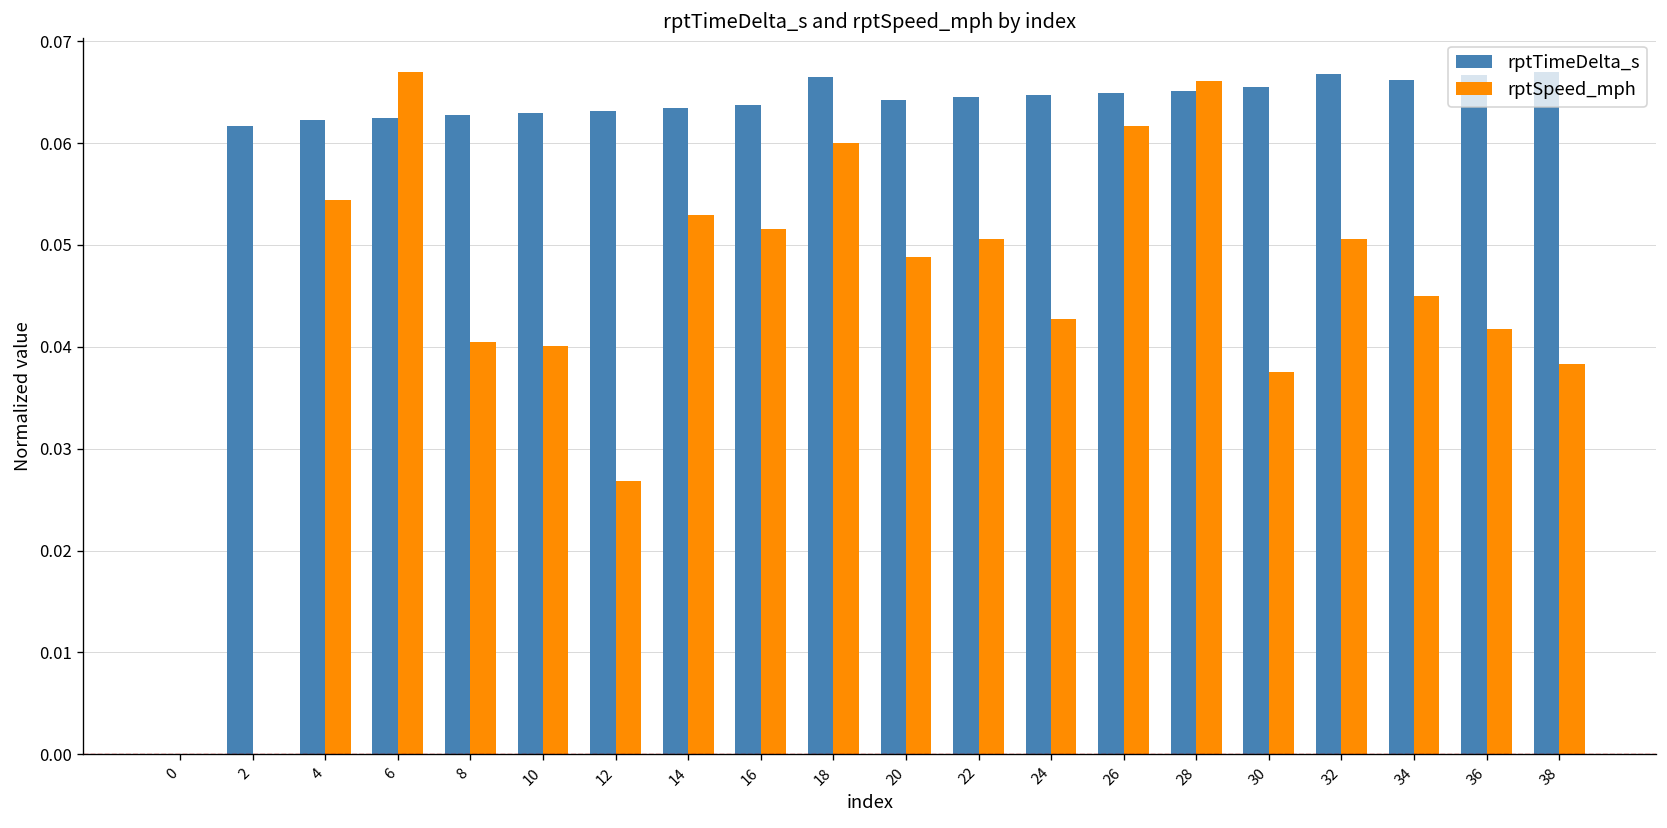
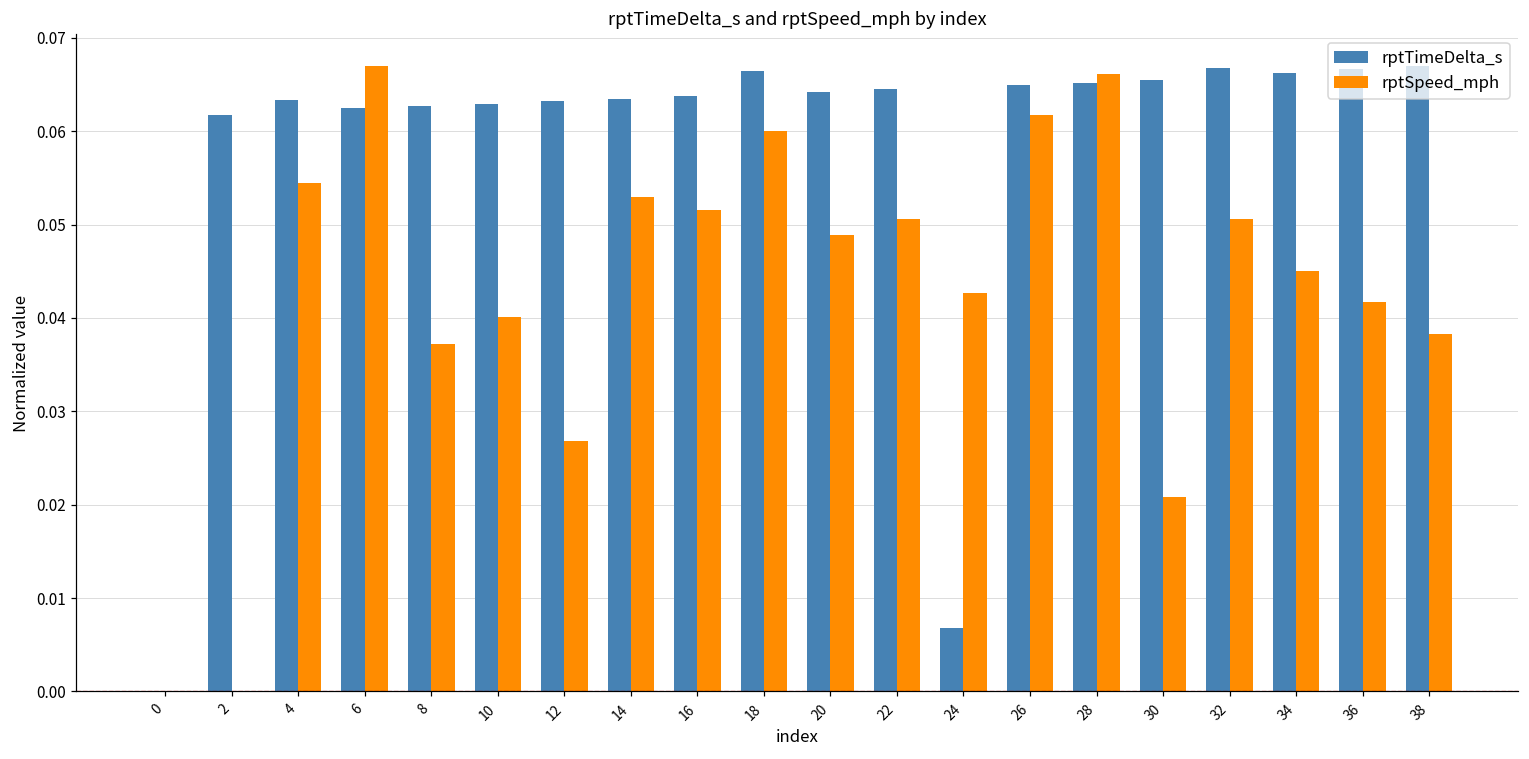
rptTimeDelta_s, 4: 0.062 -> 0.063
rptSpeed_mph, 8: 0.040 -> 0.037
rptTimeDelta_s, 24: 0.065 -> 0.007
rptSpeed_mph, 30: 0.038 -> 0.021
